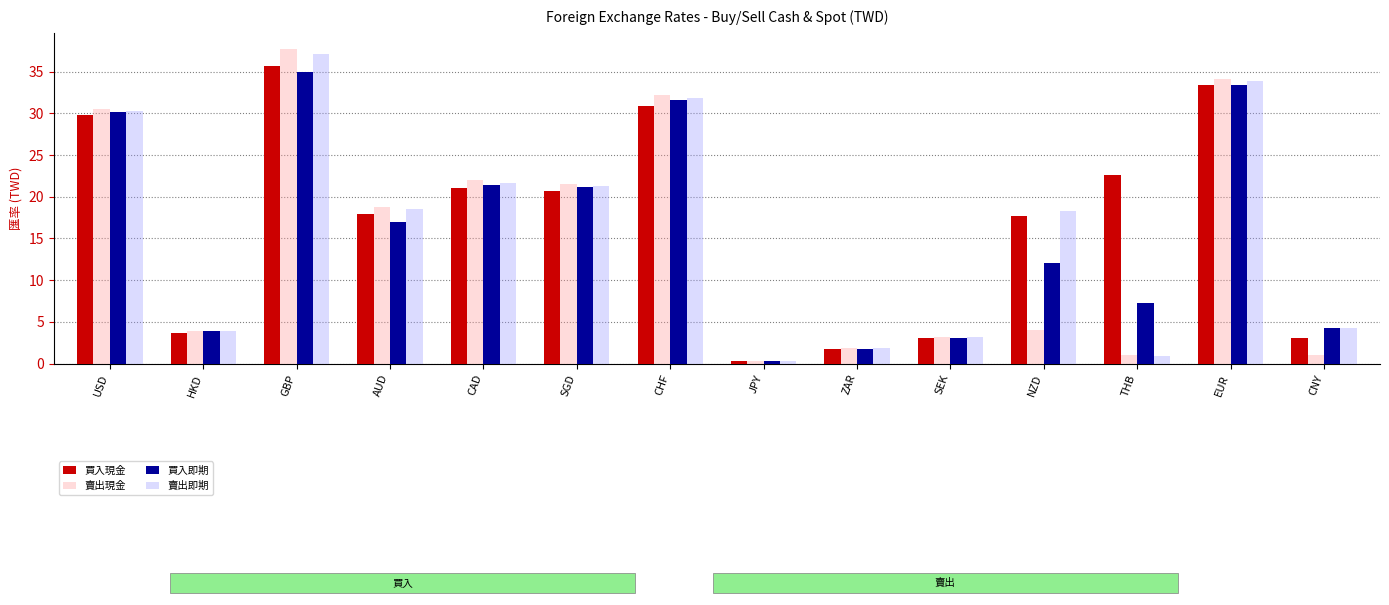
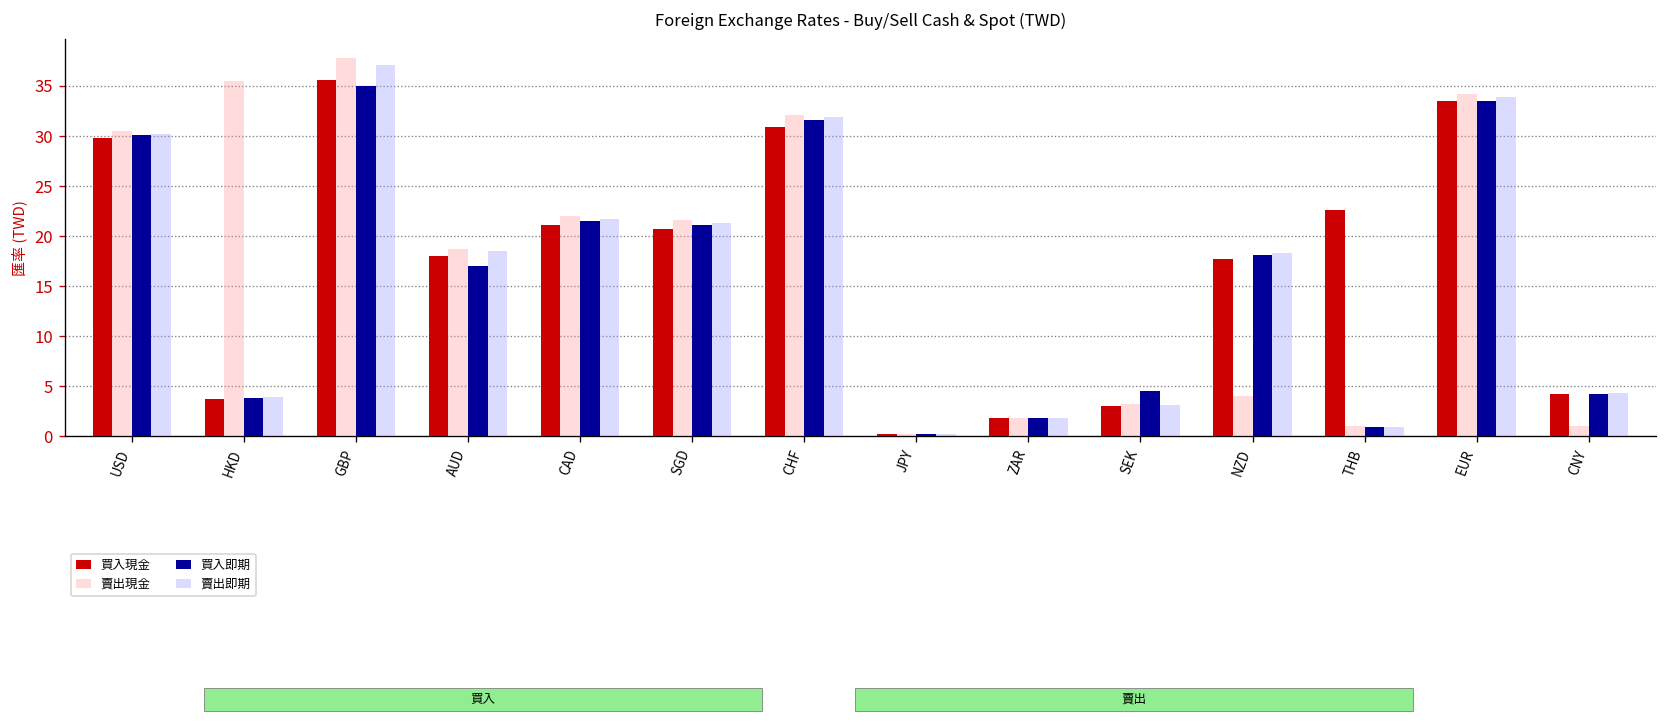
賣出現金, HKD: 4 -> 36
買入即期, SEK: 3 -> 5
買入即期, NZD: 12 -> 18
買入即期, THB: 7 -> 1
買入現金, CNY: 3 -> 4
